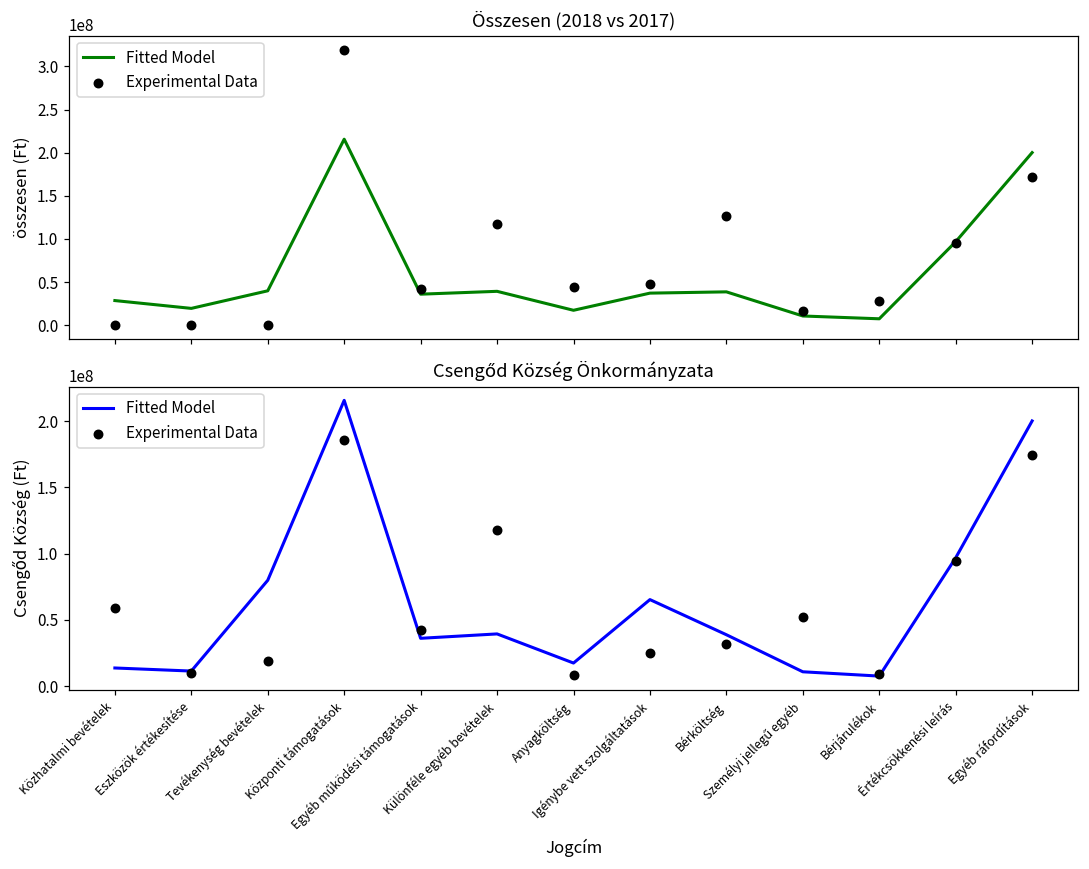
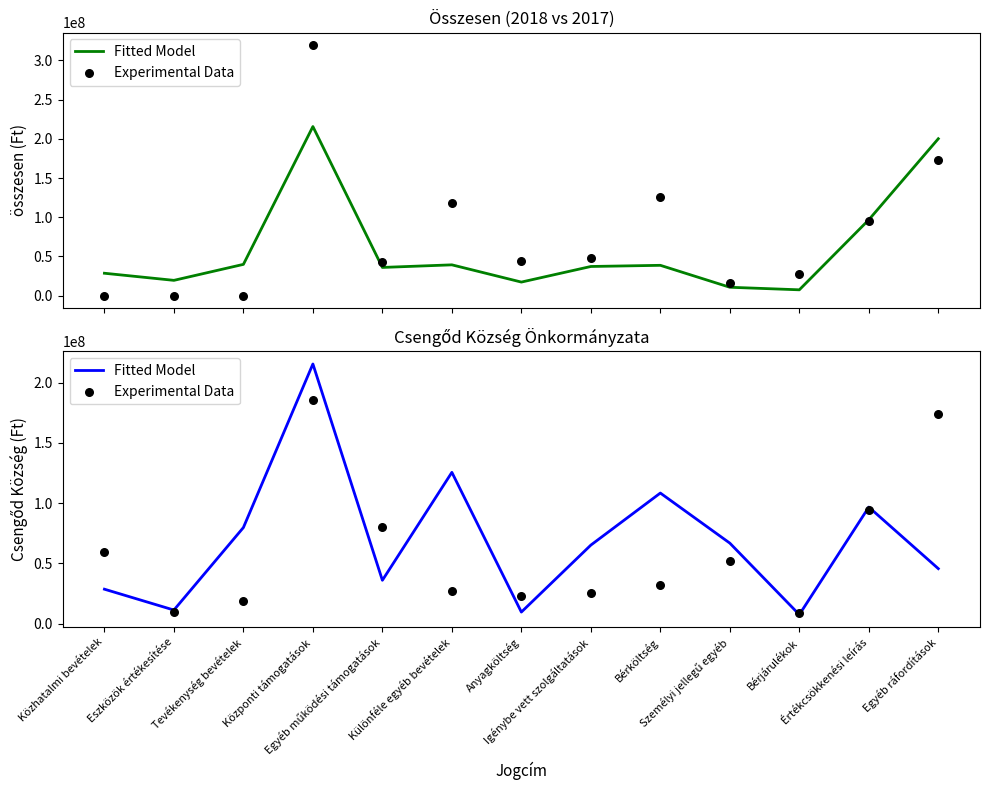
Csengőd Község Önkormányzata, Fitted Model, Közhatalmi bevételek: 14000000 -> 29000000
Csengőd Község Önkormányzata, Experimental Data, Egyéb működési támogatások: 43000000 -> 81000000
Csengőd Község Önkormányzata, Fitted Model, Különféle egyéb bevételek: 39000000 -> 126000000
Csengőd Község Önkormányzata, Experimental Data, Különféle egyéb bevételek: 118000000 -> 27000000
Csengőd Község Önkormányzata, Fitted Model, Anyagköltség: 17000000 -> 10000000
Csengőd Község Önkormányzata, Experimental Data, Anyagköltség: 9000000 -> 23000000
Csengőd Község Önkormányzata, Fitted Model, Bérköltség: 39000000 -> 108000000
Csengőd Község Önkormányzata, Fitted Model, Személyi jellegű egyéb: 11000000 -> 67000000
Csengőd Község Önkormányzata, Fitted Model, Egyéb ráfordítások: 200000000 -> 46000000
